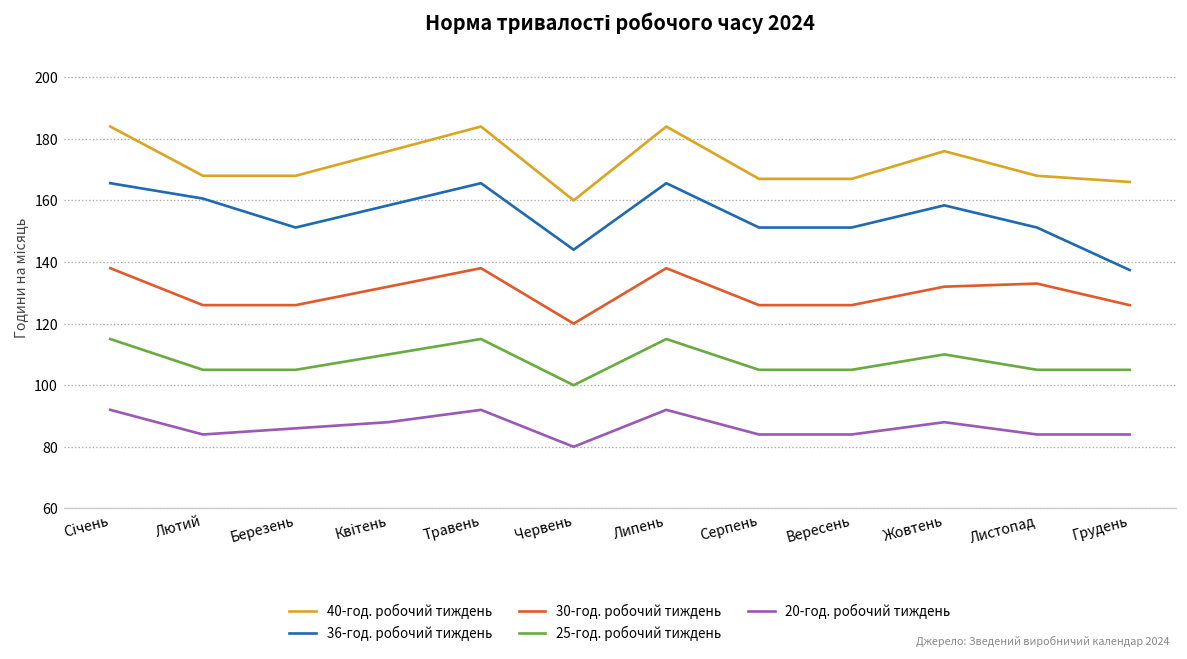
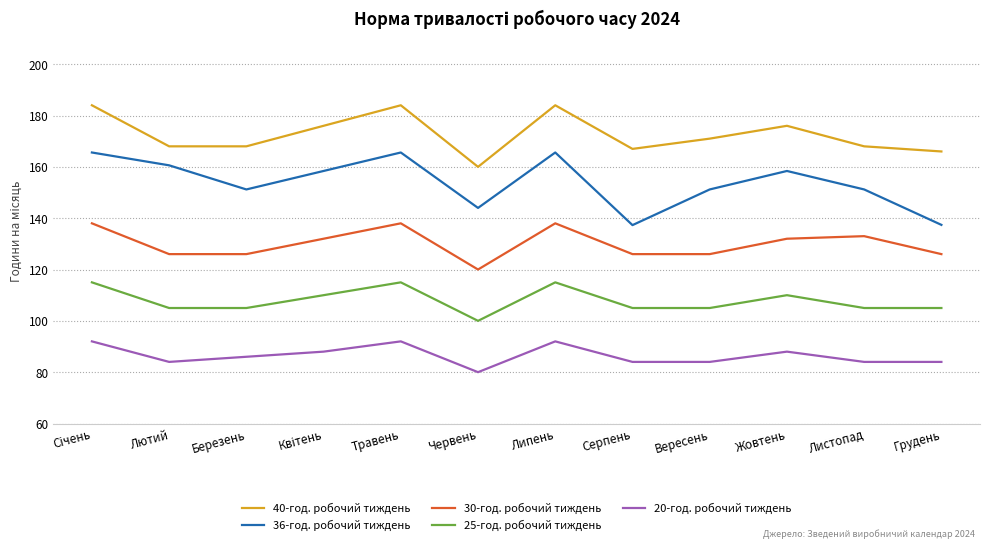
36-год. робочий тиждень, Серпень: 151 -> 137
40-год. робочий тиждень, Вересень: 167 -> 171
